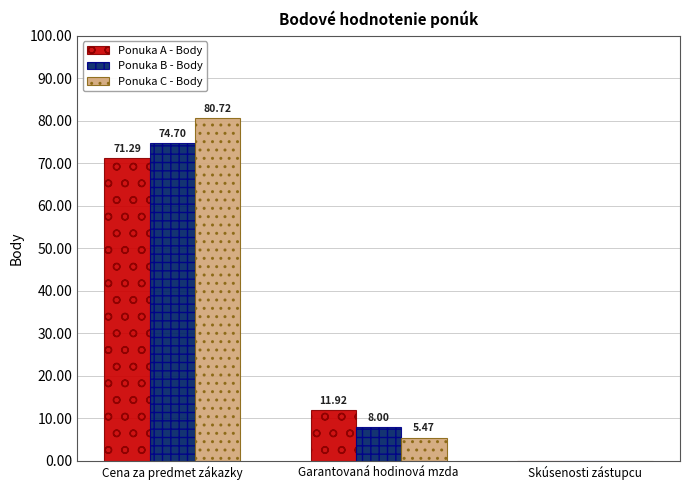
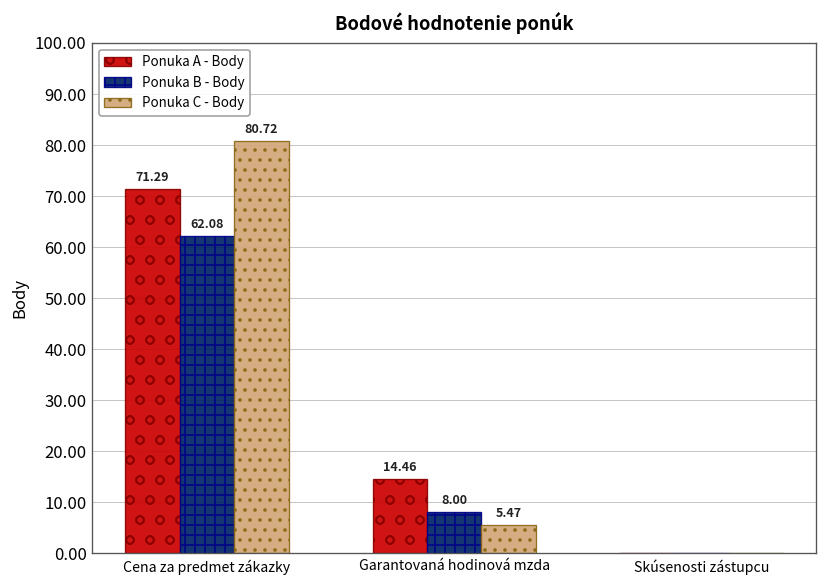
Ponuka B - Body, Cena za predmet zákazky: 74.70 -> 62.08
Ponuka A - Body, Garantovaná hodinová mzda: 11.92 -> 14.46
